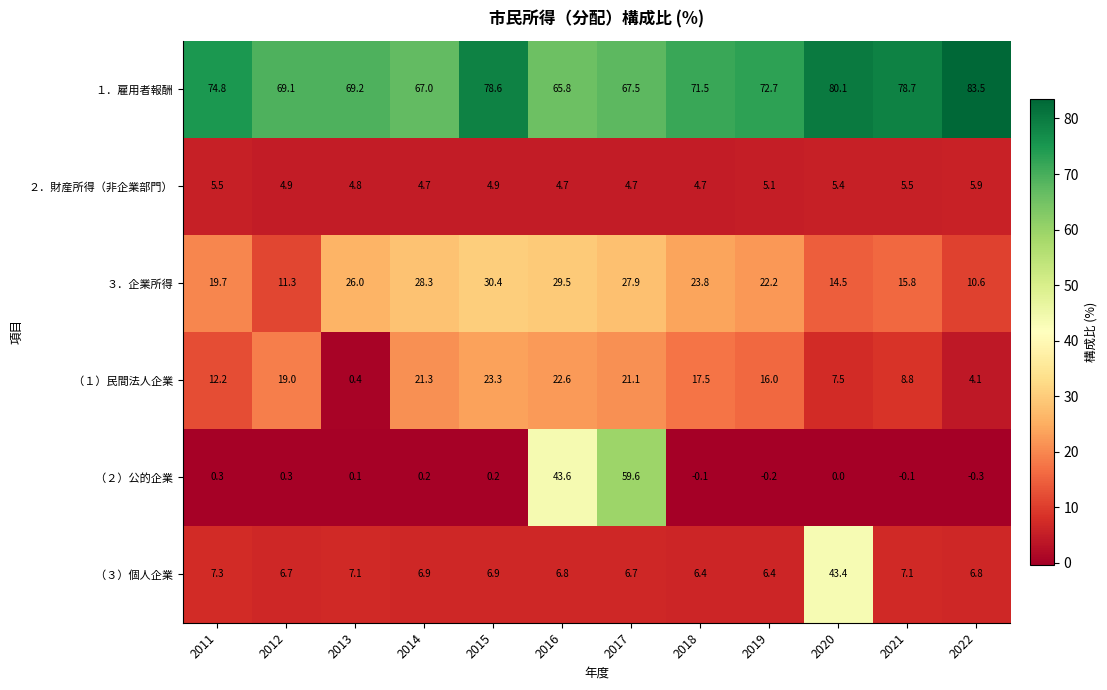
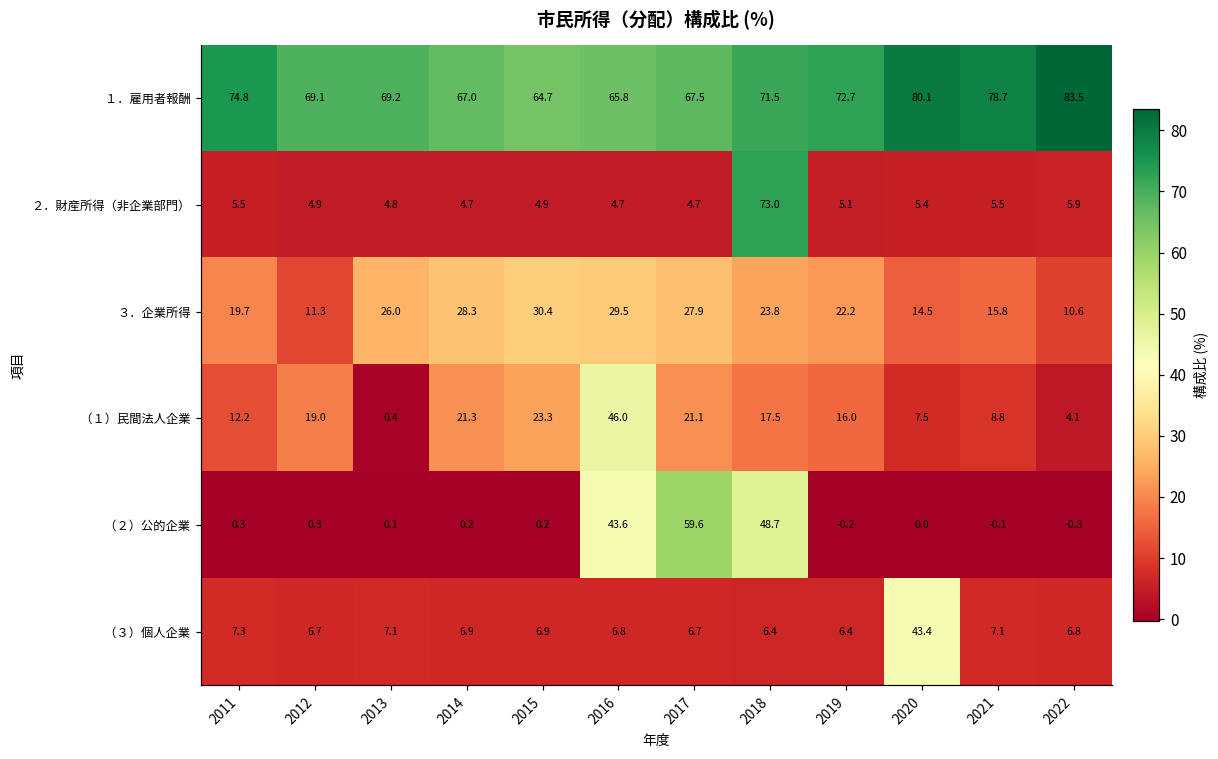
１．雇用者報酬, 2015: 78.6 -> 64.7
２．財産所得（非企業部門）, 2018: 4.7 -> 73.0
（１）民間法人企業, 2016: 22.6 -> 46.0
（２）公的企業, 2018: -0.1 -> 48.7
